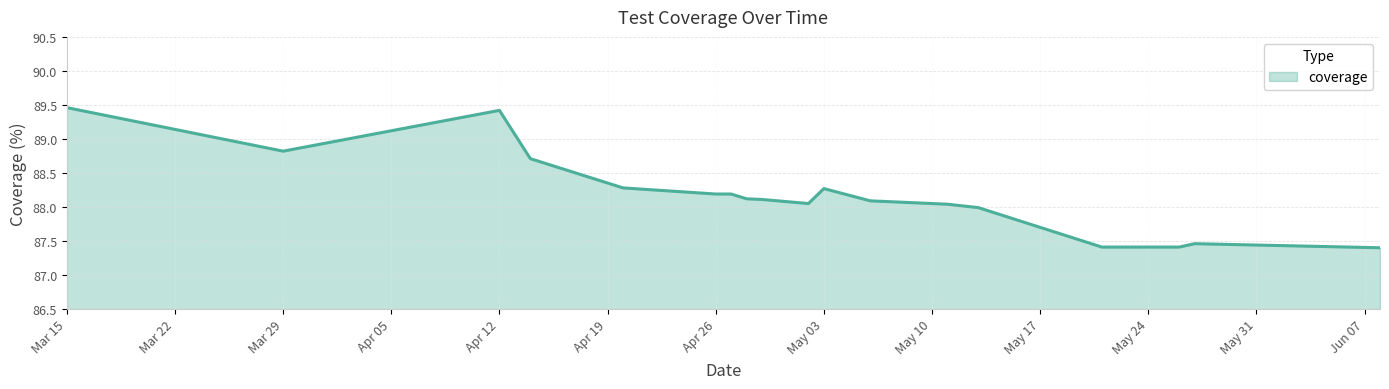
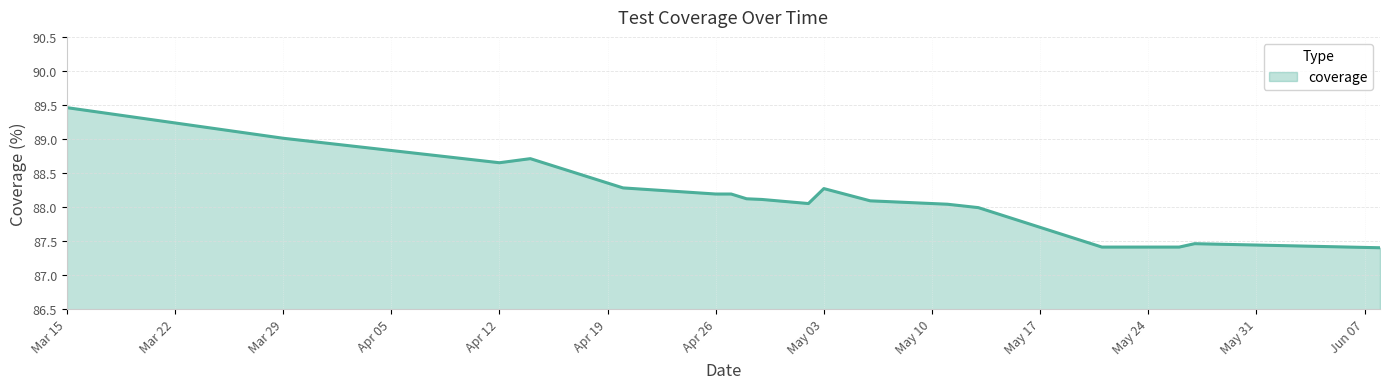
Mar 29: 88.8 -> 89.0
Apr 12: 89.4 -> 88.7
